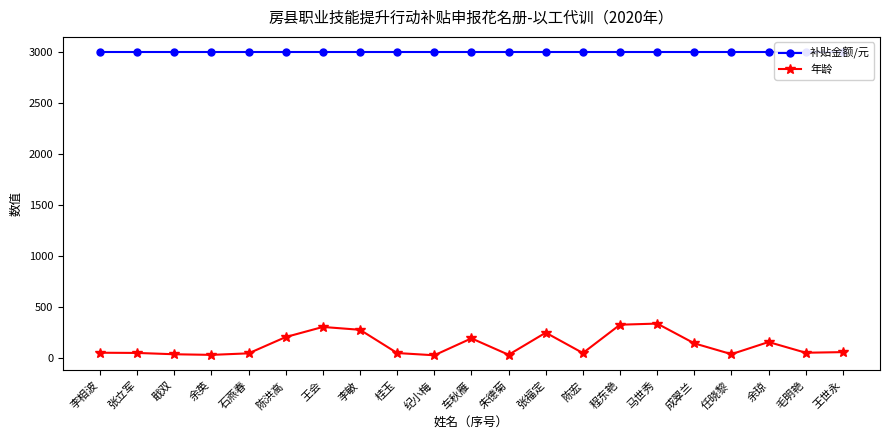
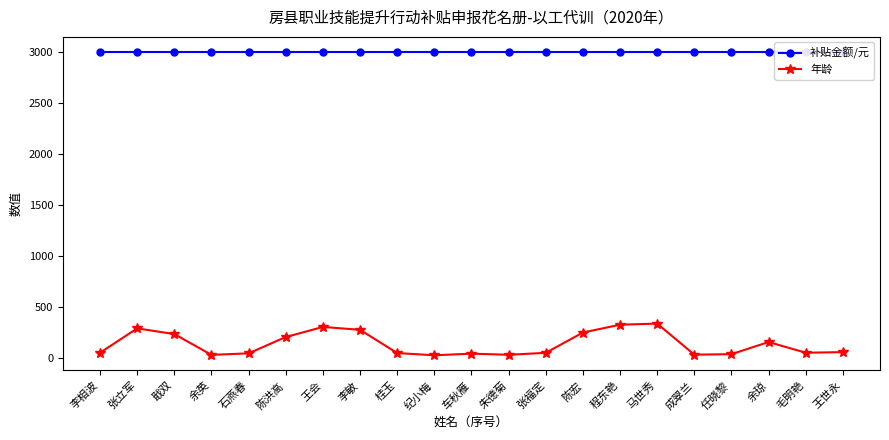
年龄, 张立军: 50 -> 290
年龄, 戢双: 40 -> 230
年龄, 车秋雁: 190 -> 40
年龄, 张福定: 250 -> 50
年龄, 陈宏: 50 -> 250
年龄, 成翠兰: 140 -> 30
